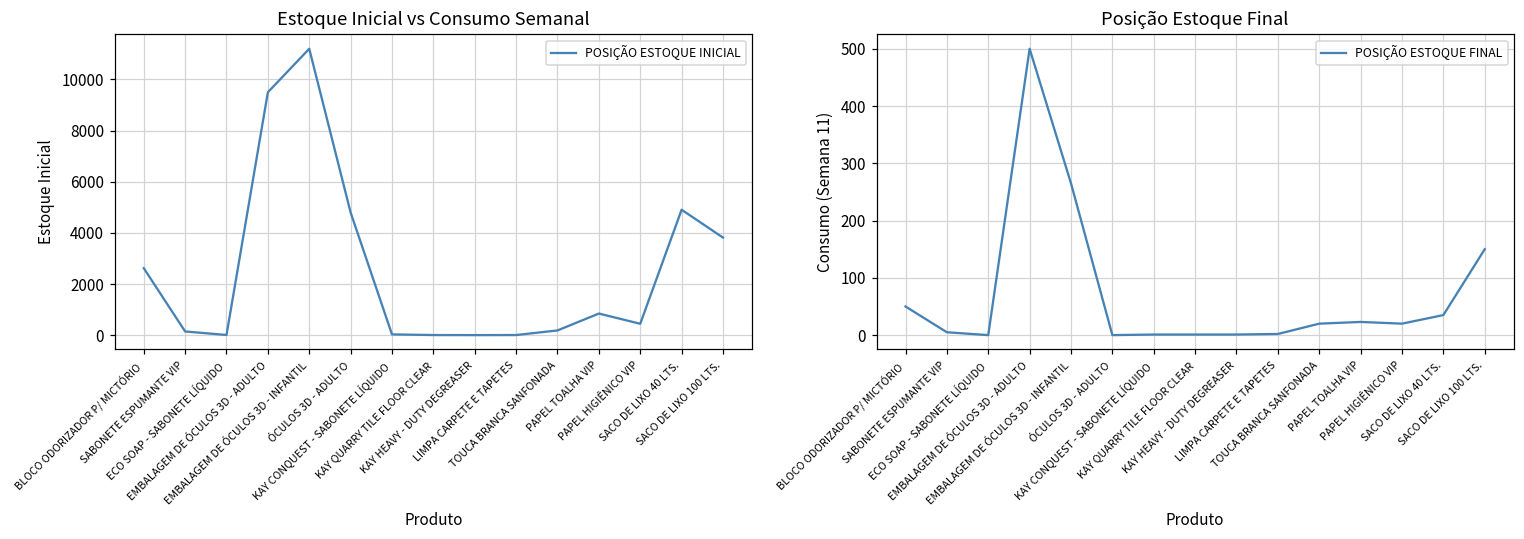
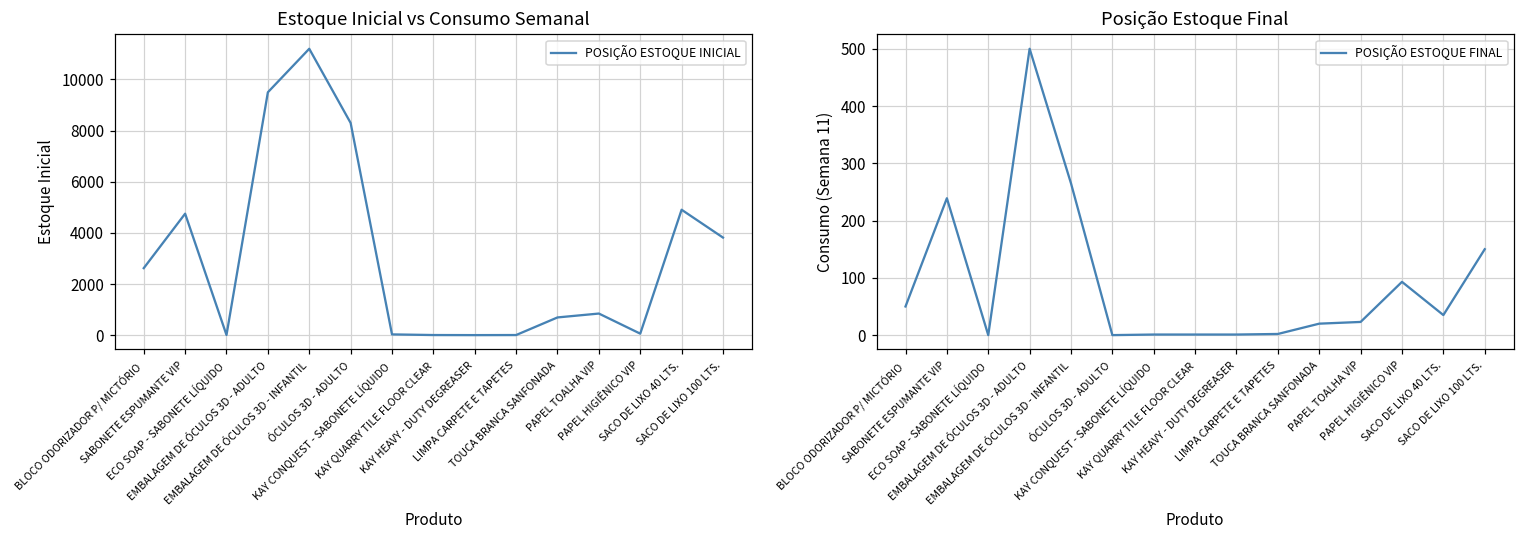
Estoque Inicial vs Consumo Semanal, SABONETE ESPUMANTE VIP: 200 -> 4800
Estoque Inicial vs Consumo Semanal, ÓCULOS 3D - ADULTO: 4800 -> 8300
Estoque Inicial vs Consumo Semanal, TOUCA BRANCA SANFONADA: 200 -> 700
Estoque Inicial vs Consumo Semanal, PAPEL HIGIÊNICO VIP: 500 -> 100
Posição Estoque Final, SABONETE ESPUMANTE VIP: 10 -> 240
Posição Estoque Final, PAPEL HIGIÊNICO VIP: 20 -> 90
